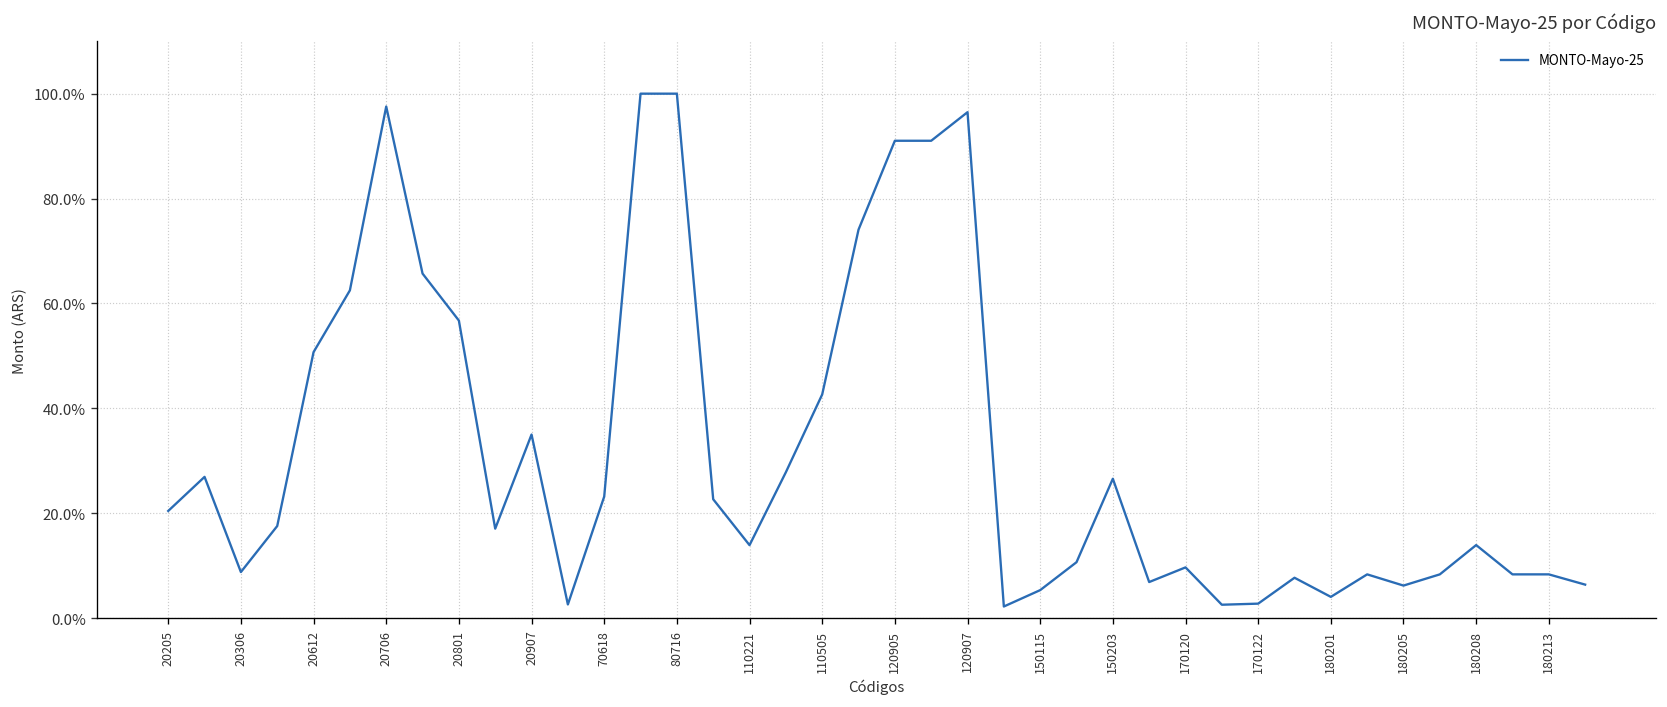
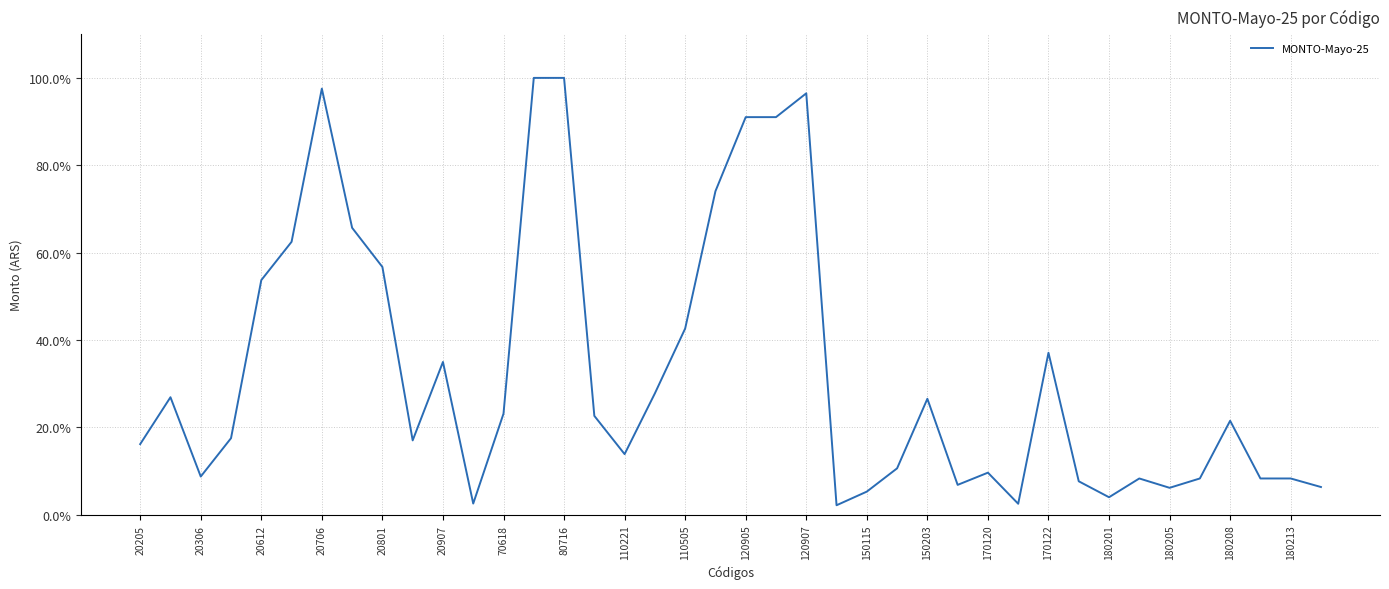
20205: 20% -> 16%
20612: 51% -> 54%
170122: 3% -> 37%
180208: 14% -> 22%
